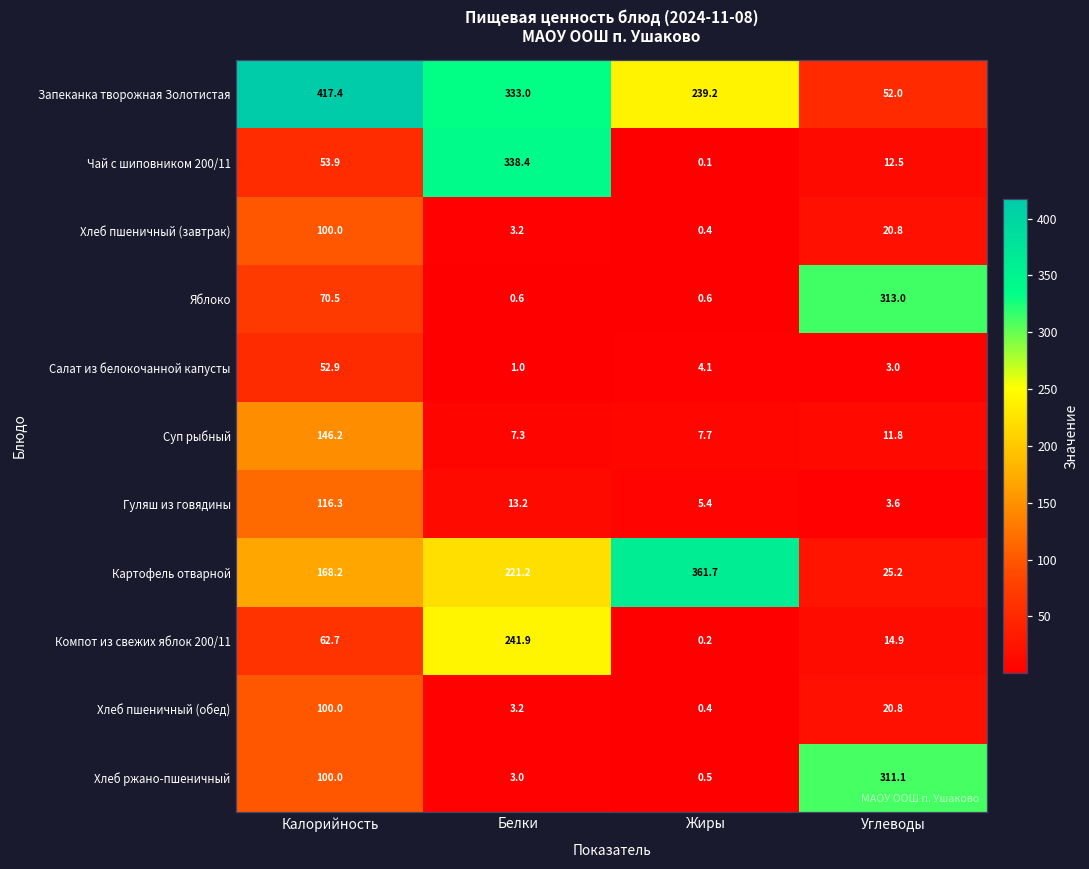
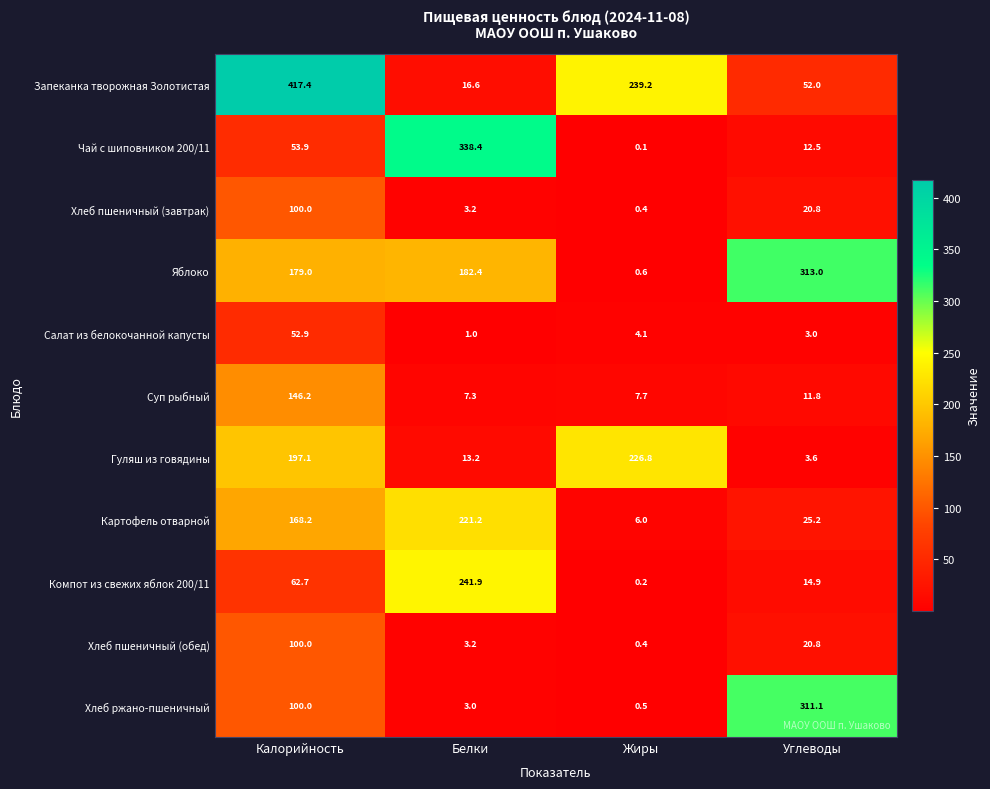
Запеканка творожная Золотистая, Белки: 333.0 -> 16.6
Яблоко, Калорийность: 70.5 -> 179.0
Яблоко, Белки: 0.6 -> 182.4
Гуляш из говядины, Калорийность: 116.3 -> 197.1
Гуляш из говядины, Жиры: 5.4 -> 226.8
Картофель отварной, Жиры: 361.7 -> 6.0
